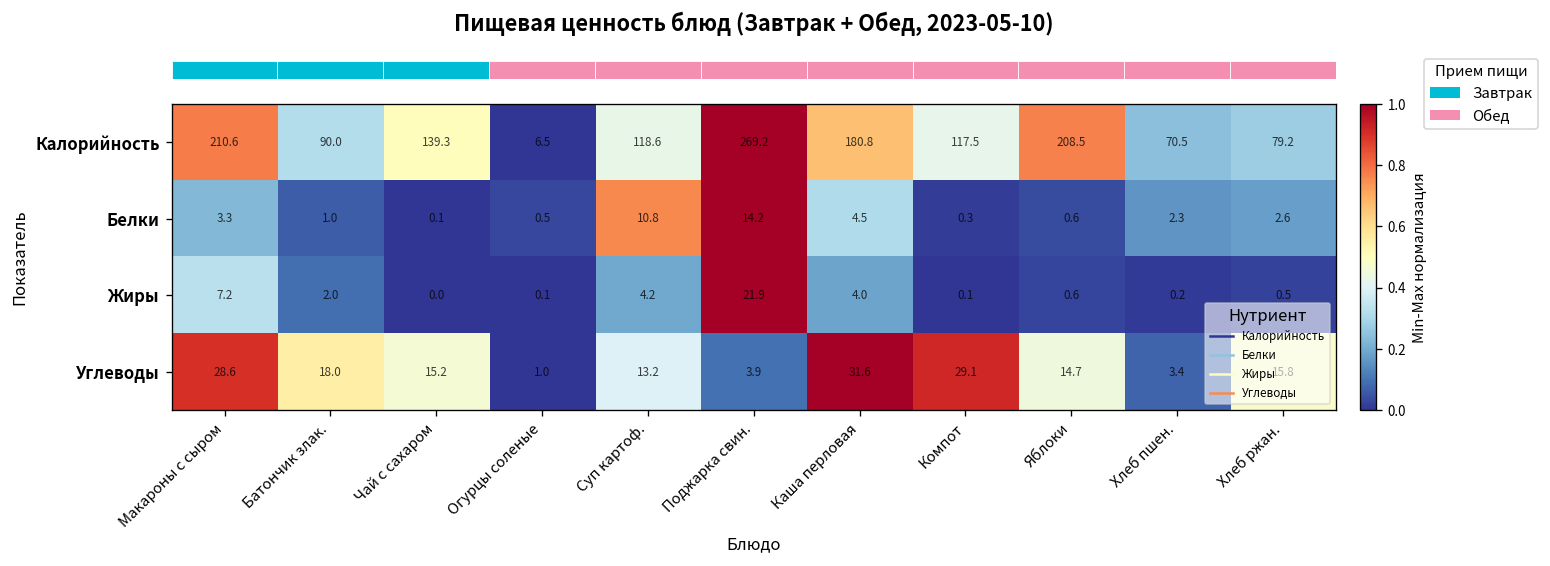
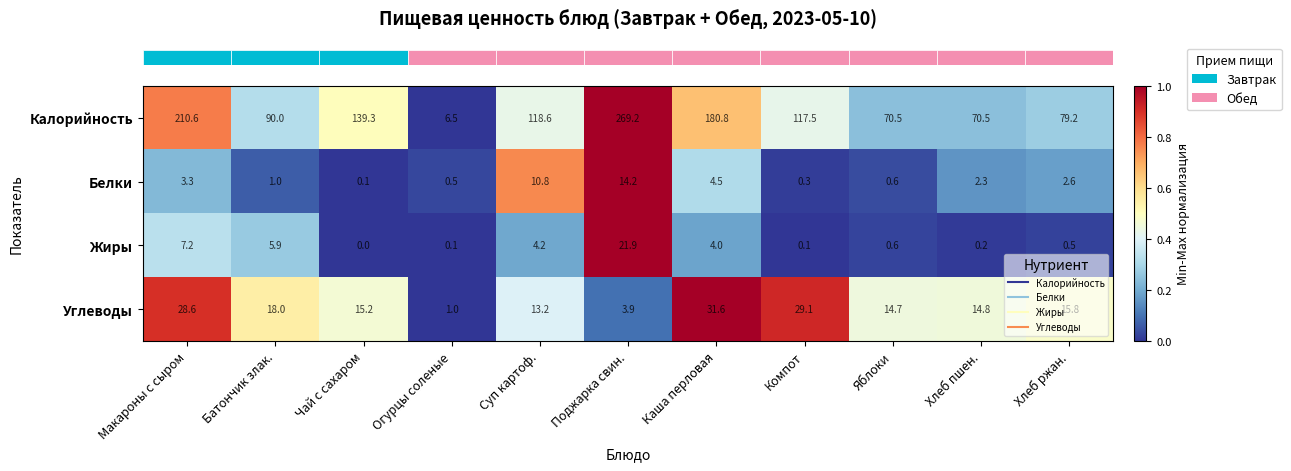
Калорийность, Яблоки: 208.5 -> 70.5
Жиры, Батончик злак.: 2.0 -> 5.9
Углеводы, Хлеб пшен.: 3.4 -> 14.8
